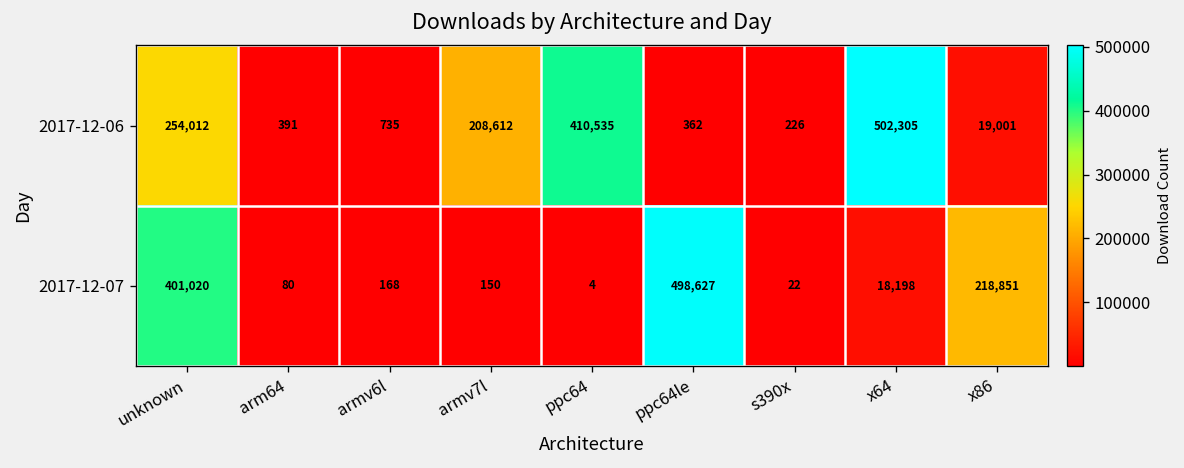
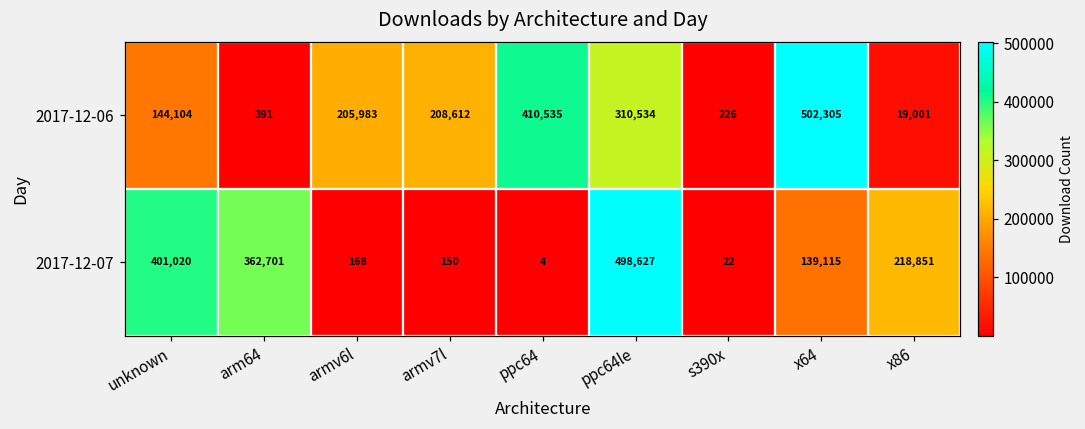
2017-12-06, unknown: 254,012 -> 144,104
2017-12-06, armv6l: 735 -> 205,983
2017-12-06, ppc64le: 362 -> 310,534
2017-12-07, arm64: 80 -> 362,701
2017-12-07, x64: 18,198 -> 139,115
